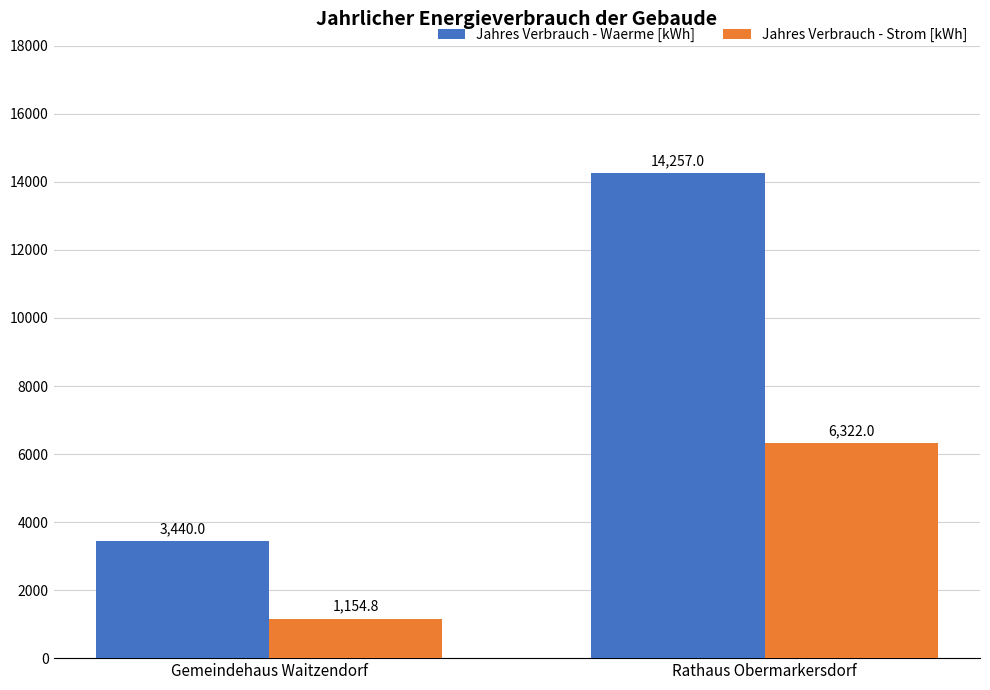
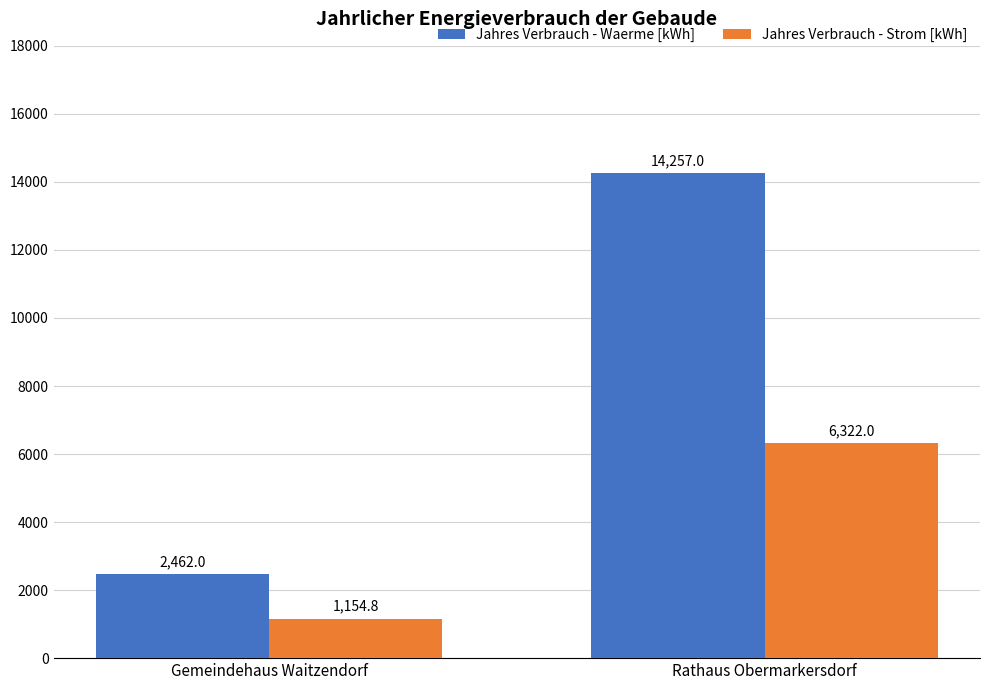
Jahres Verbrauch - Waerme [kWh], Gemeindehaus Waitzendorf: 3,440.0 -> 2,462.0
